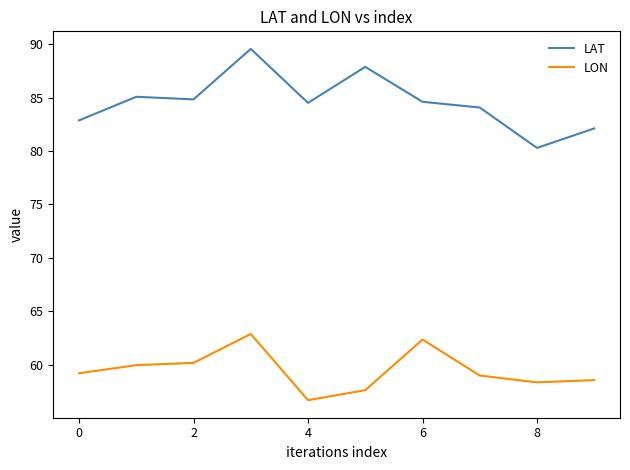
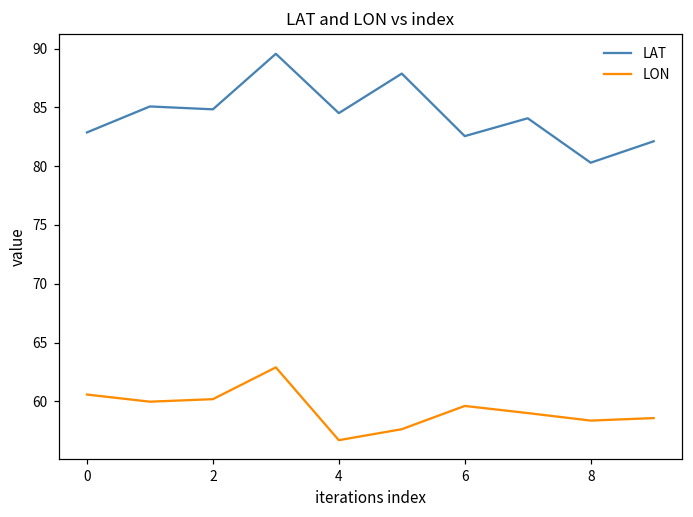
LON, 0: 59.2 -> 60.6
LAT, 6: 84.6 -> 82.6
LON, 6: 62.4 -> 59.6
